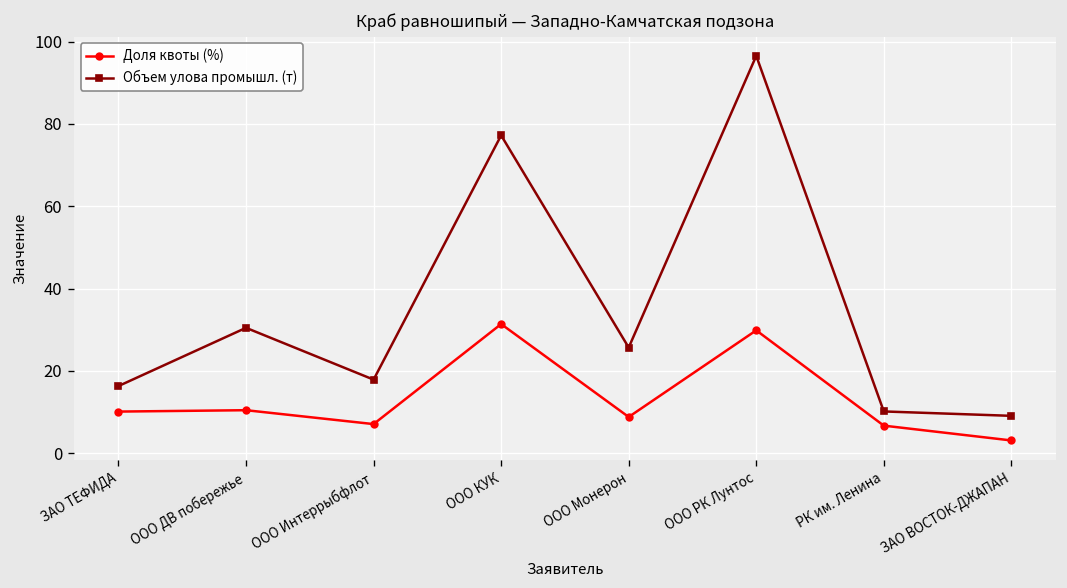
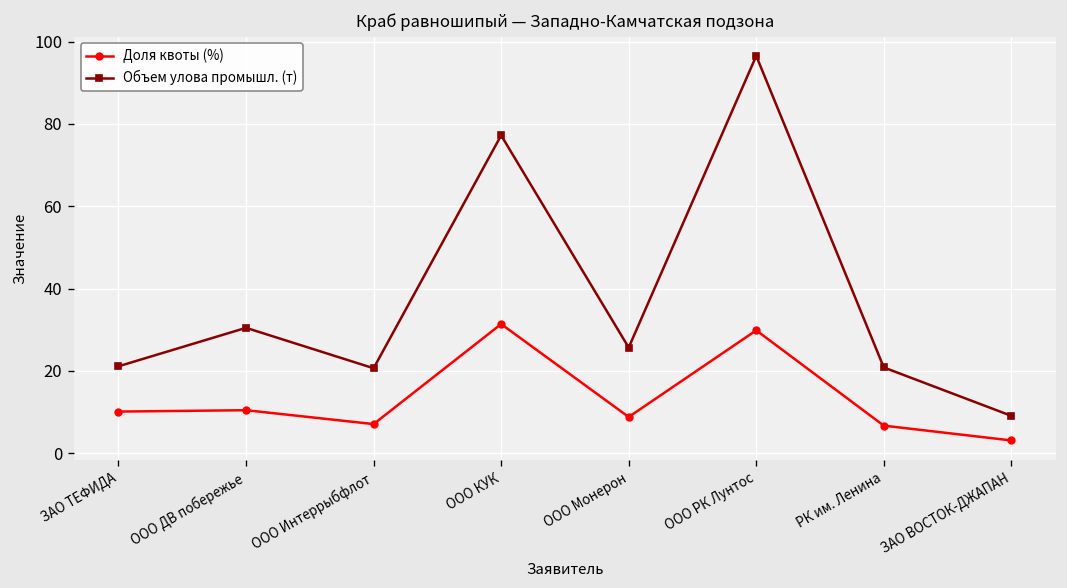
Объем улова промышл. (т), ЗАО ТЕФИДА: 16 -> 21
Объем улова промышл. (т), ООО Интеррыбфлот: 18 -> 21
Объем улова промышл. (т), РК им. Ленина: 10 -> 21
